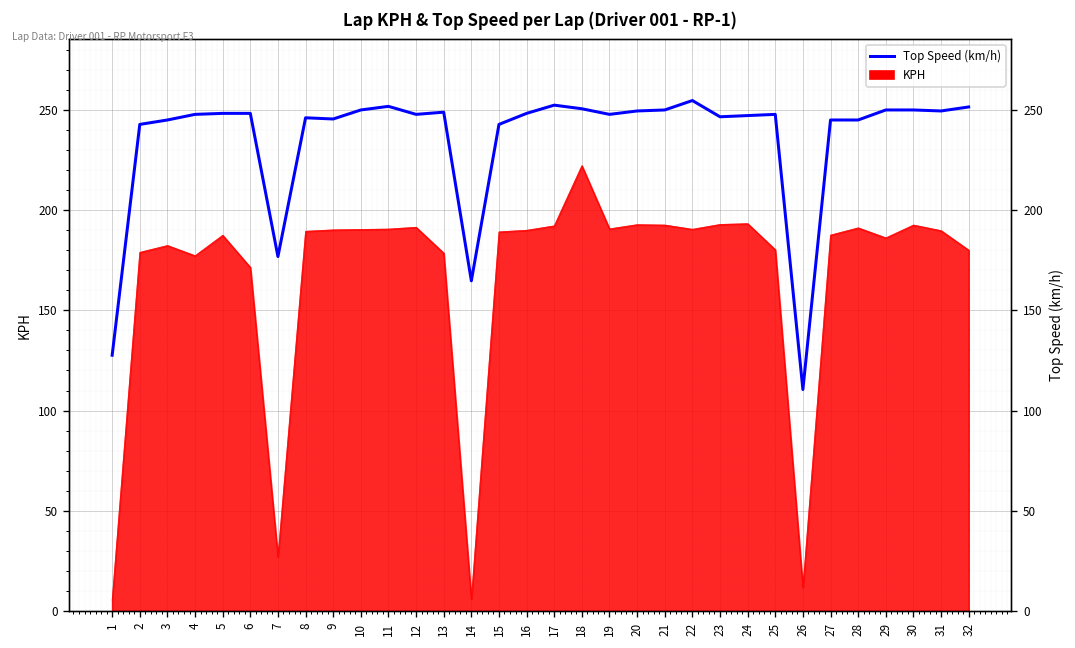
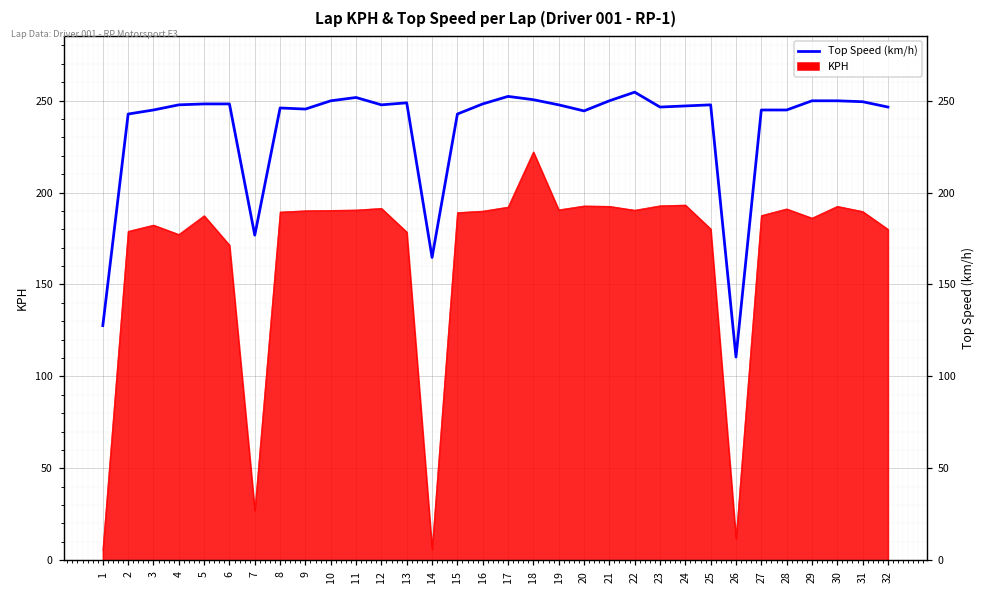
Top Speed (km/h), 20: 249 -> 244
Top Speed (km/h), 32: 251 -> 247
